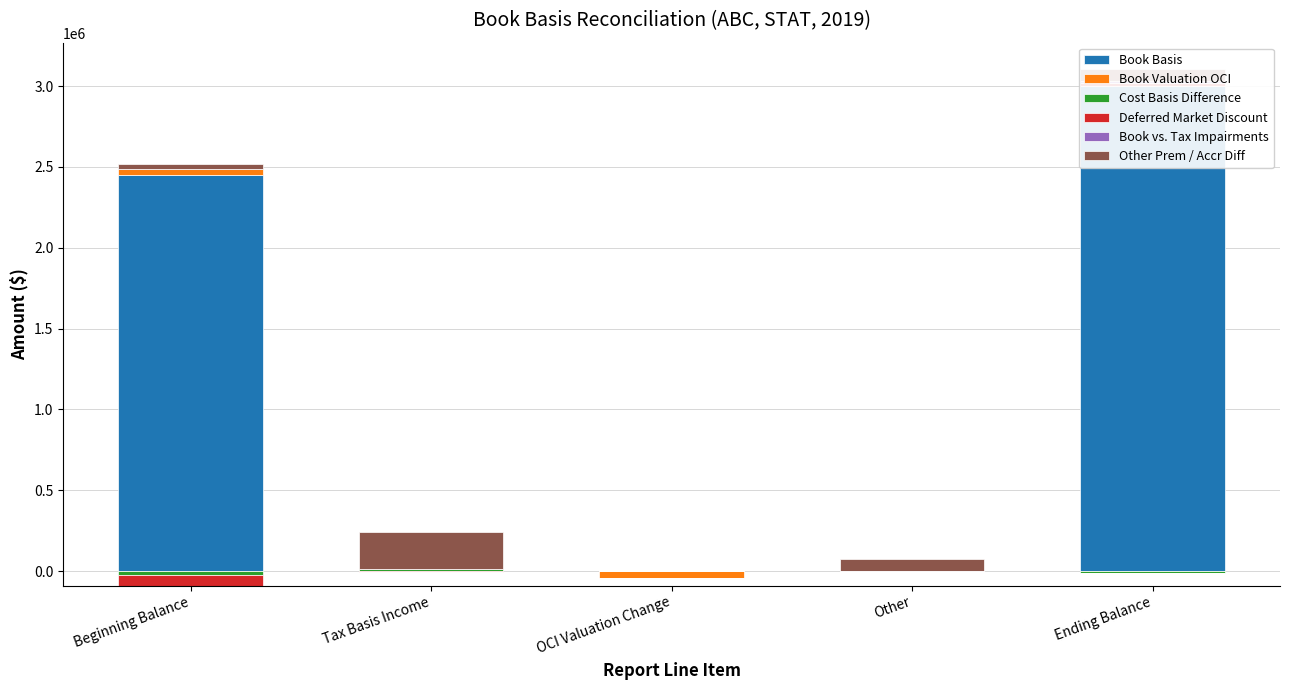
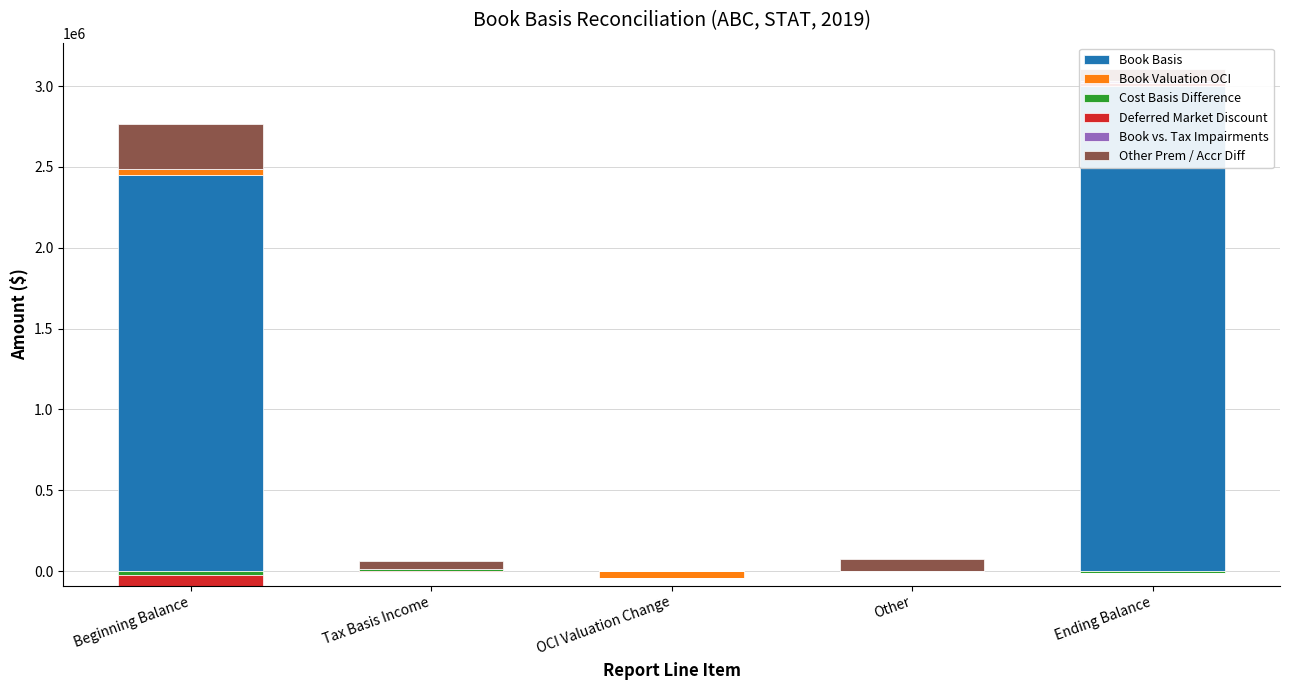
Other Prem / Accr Diff, Beginning Balance: 30000 -> 280000
Other Prem / Accr Diff, Tax Basis Income: 230000 -> 50000
